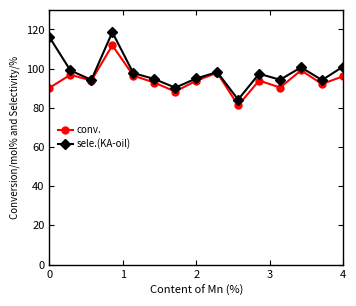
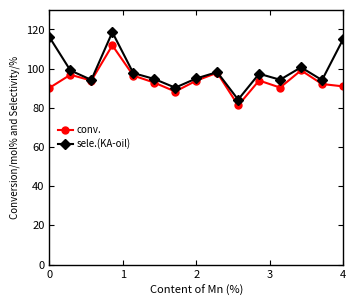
conv., 4: 96 -> 91
sele.(KA-oil), 4: 101 -> 115
